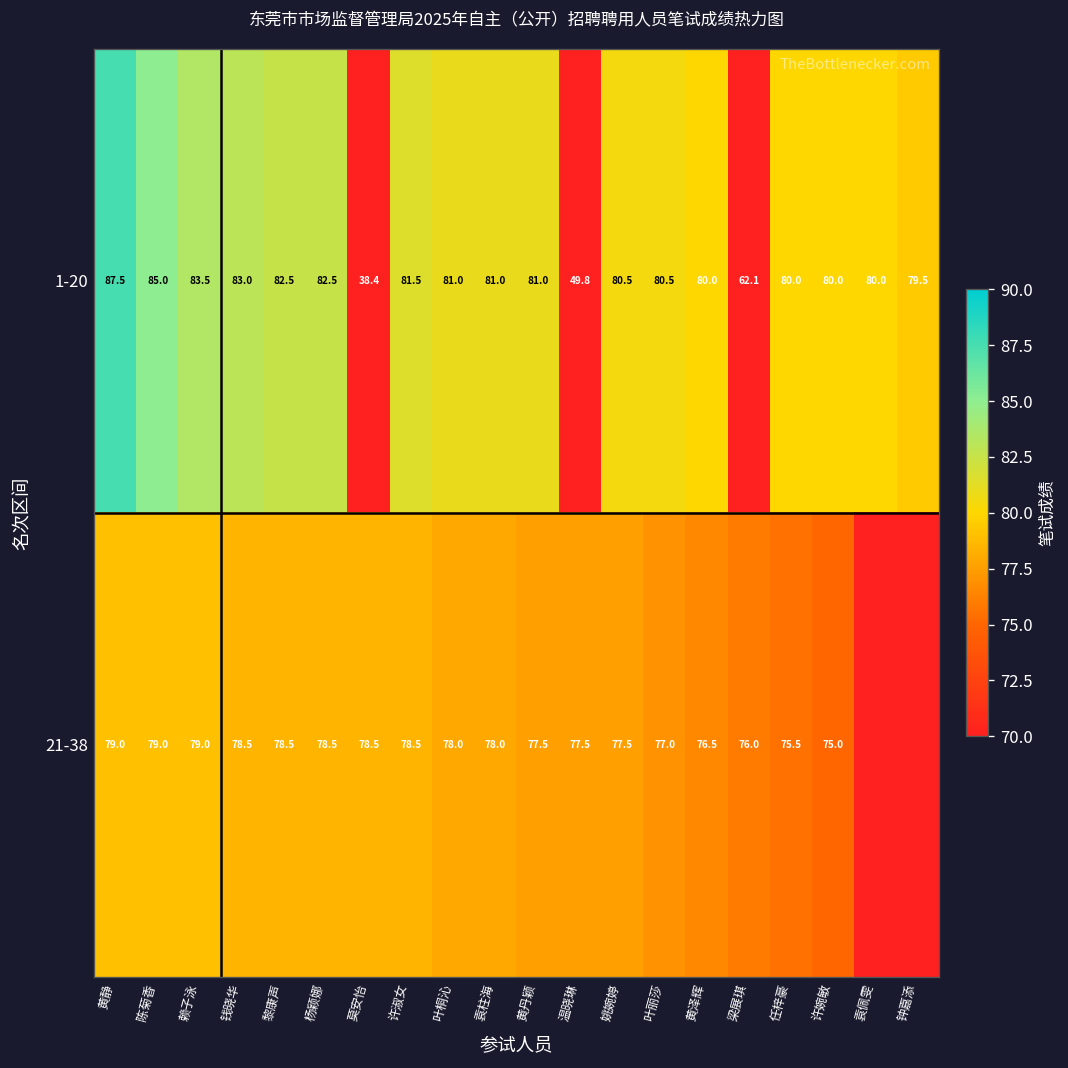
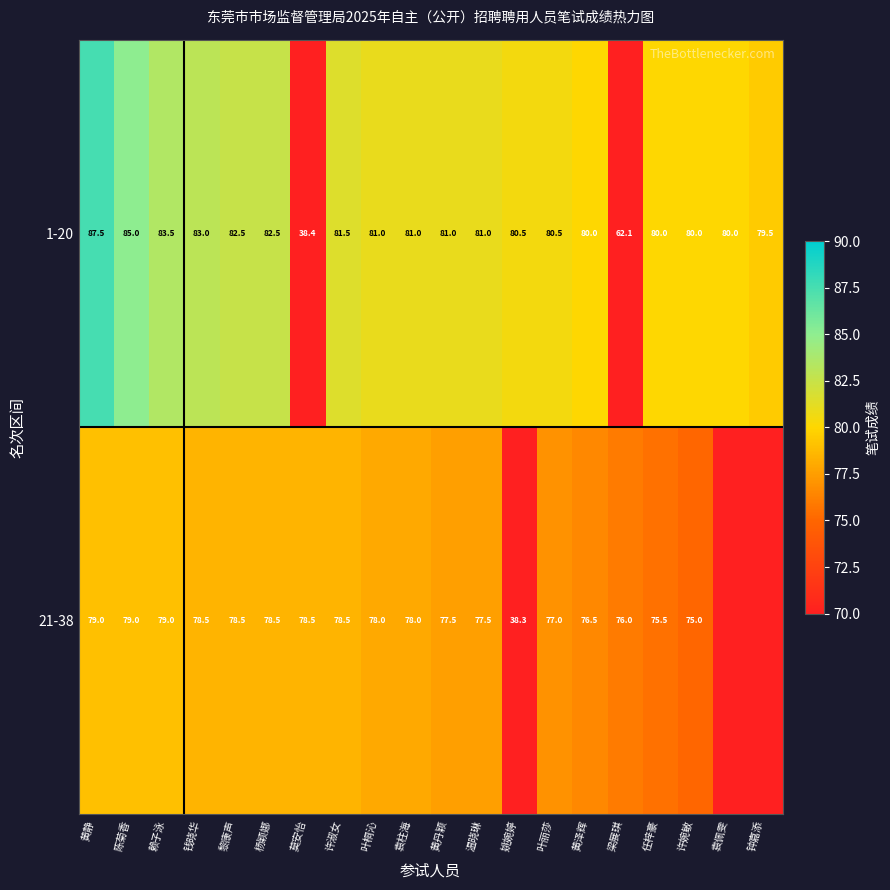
1-20, 温晓琳: 49.8 -> 81.0
21-38, 姚婉婷: 77.5 -> 38.3
